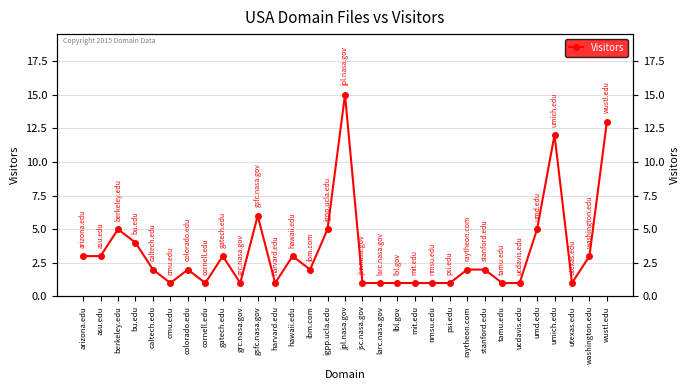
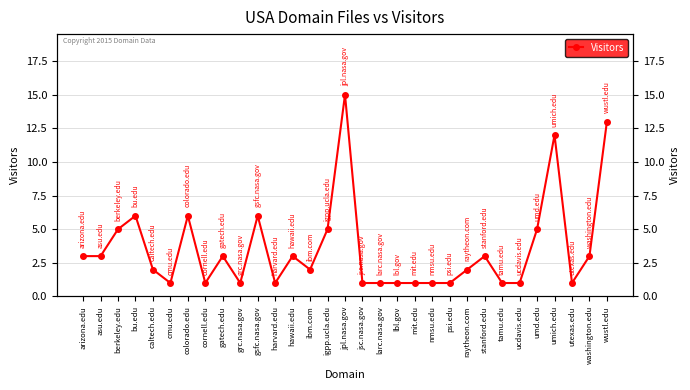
bu.edu: 4 -> 6
colorado.edu: 2 -> 6
stanford.edu: 2 -> 3
